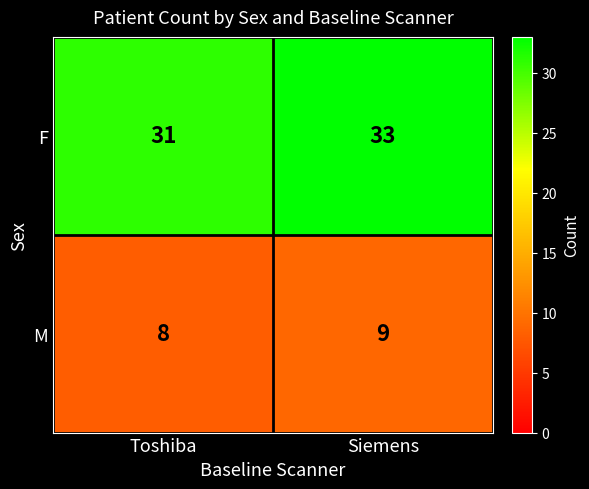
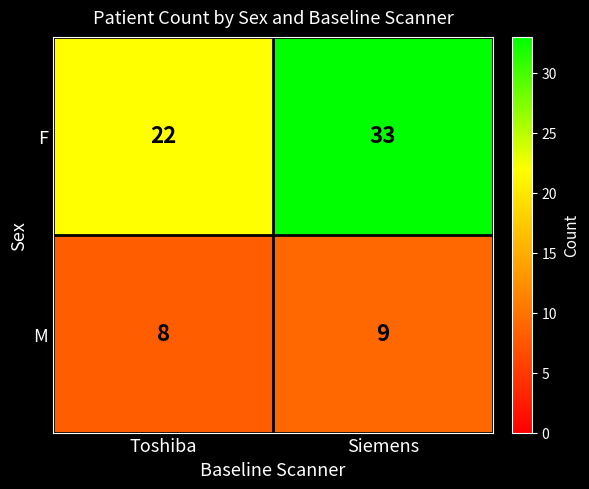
F, Toshiba: 31 -> 22
